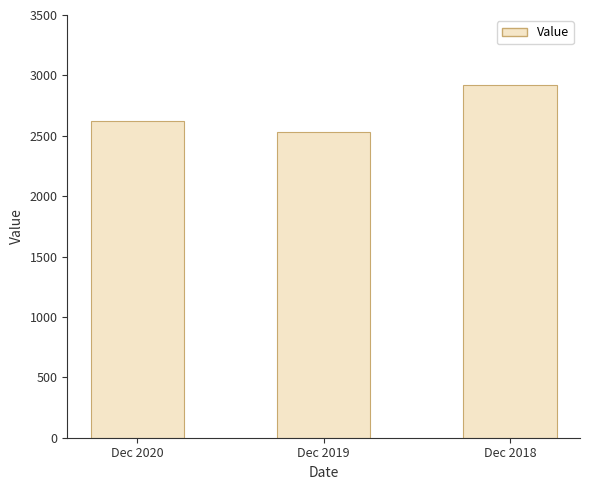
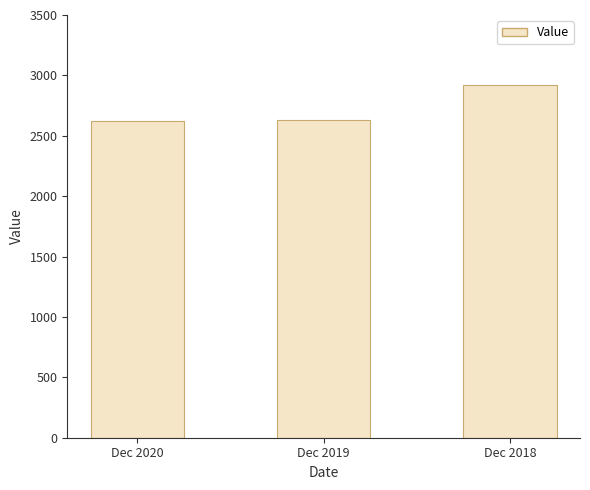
Dec 2019: 2530 -> 2630
